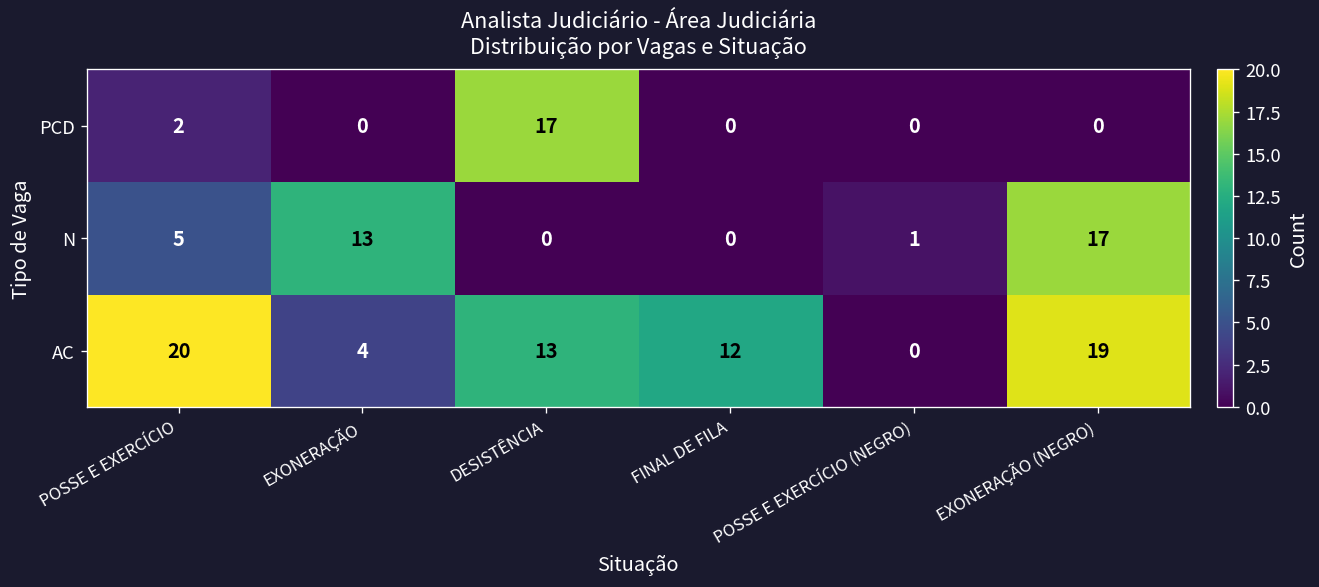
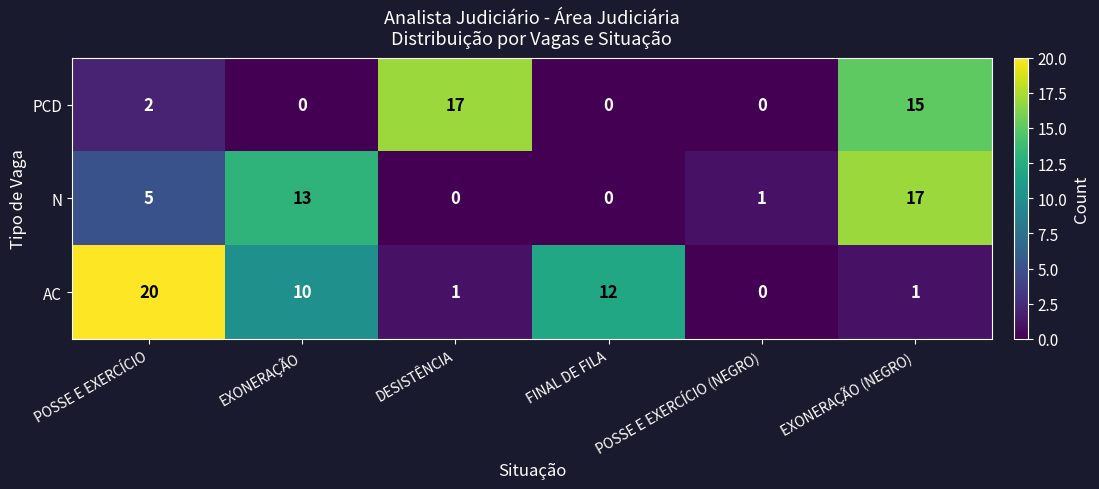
PCD, EXONERAÇÃO (NEGRO): 0 -> 15
AC, EXONERAÇÃO: 4 -> 10
AC, DESISTÊNCIA: 13 -> 1
AC, EXONERAÇÃO (NEGRO): 19 -> 1
